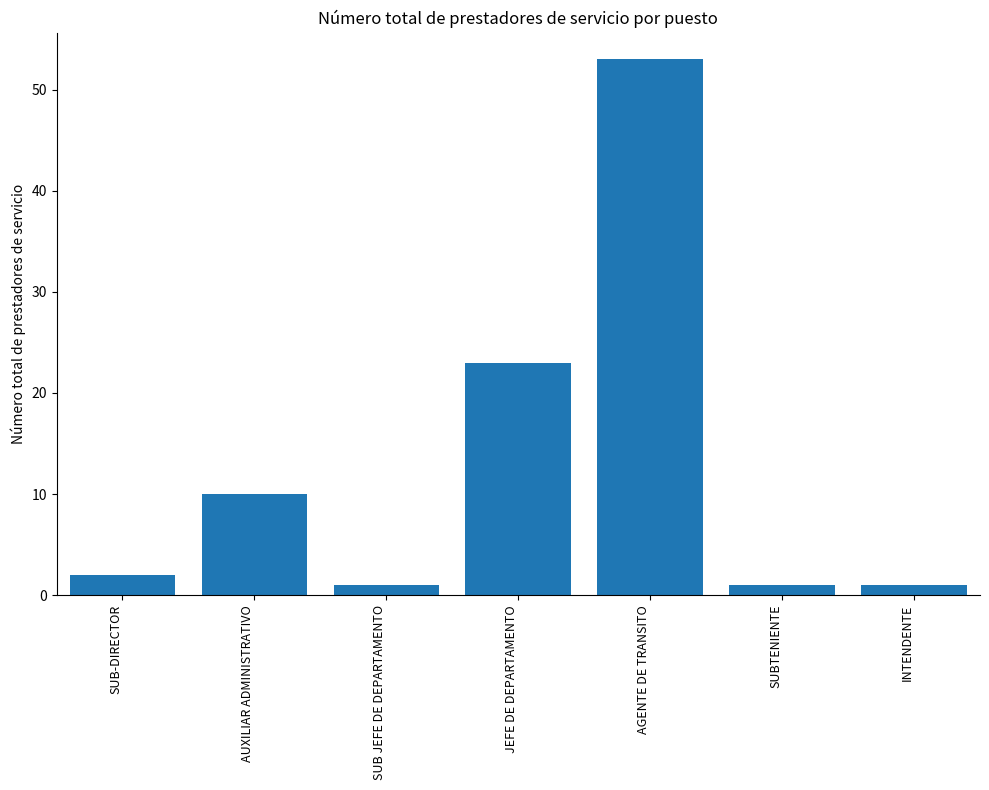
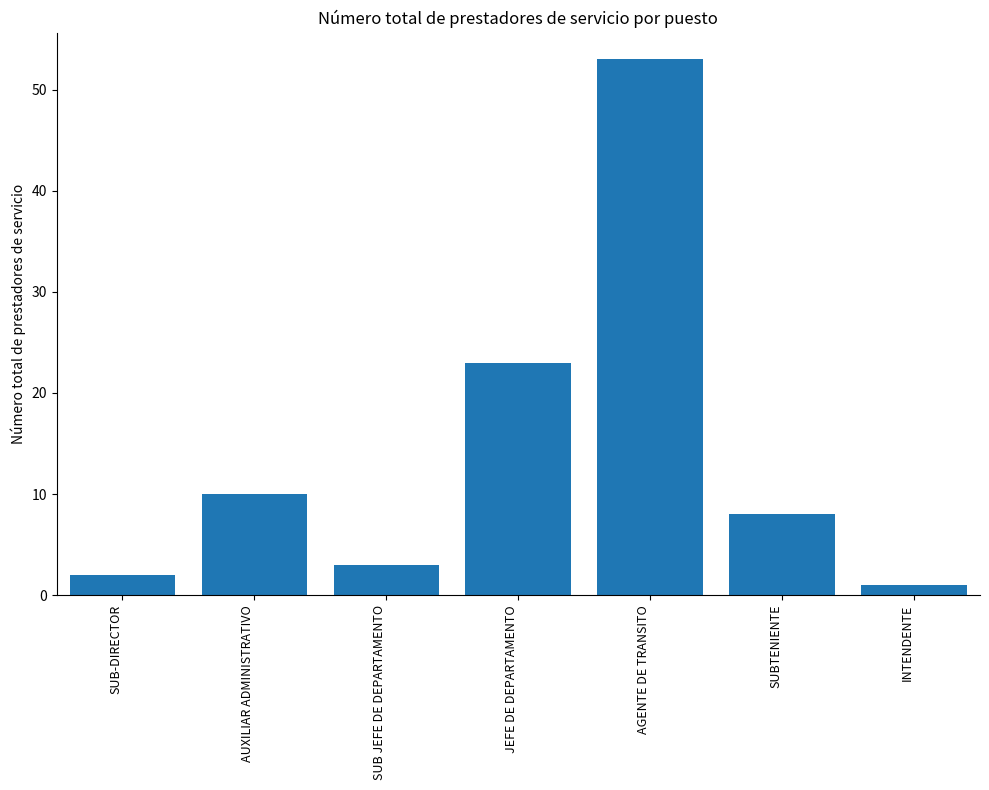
SUB JEFE DE DEPARTAMENTO: 1 -> 3
SUBTENIENTE: 1 -> 8
